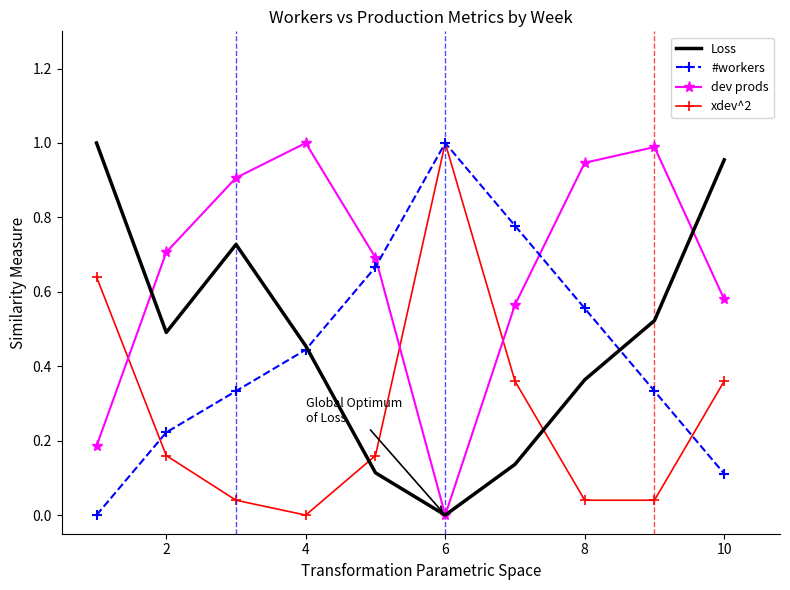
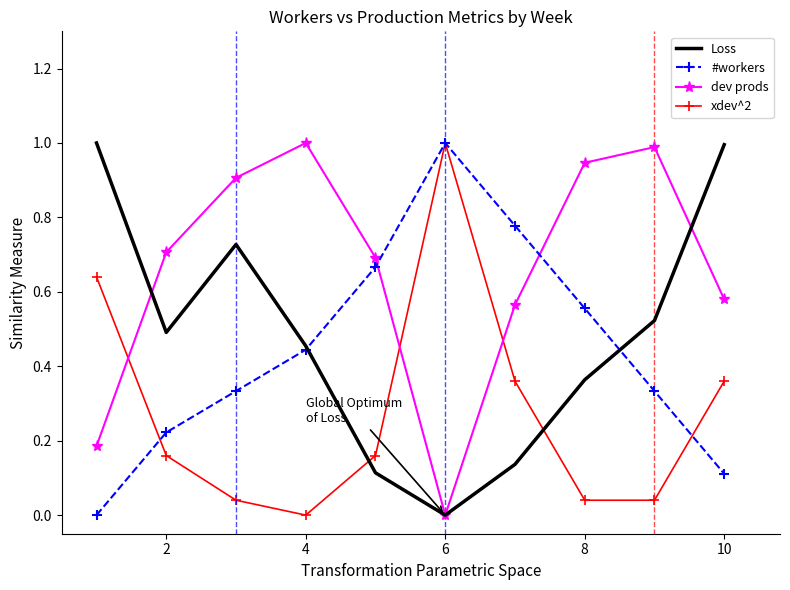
Loss, 10: 0.95 -> 1.00
